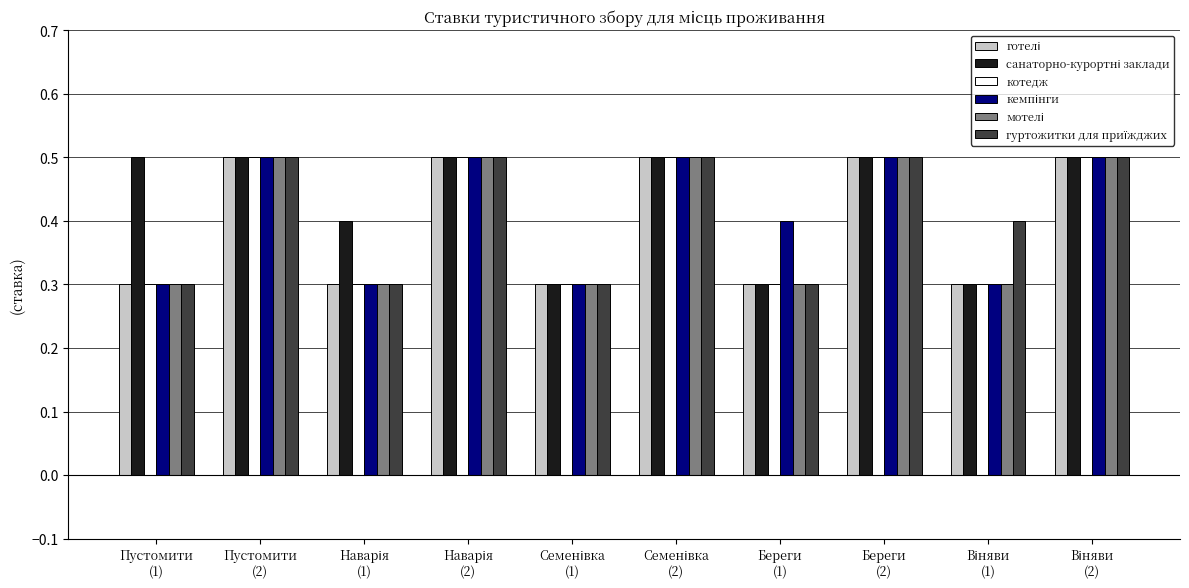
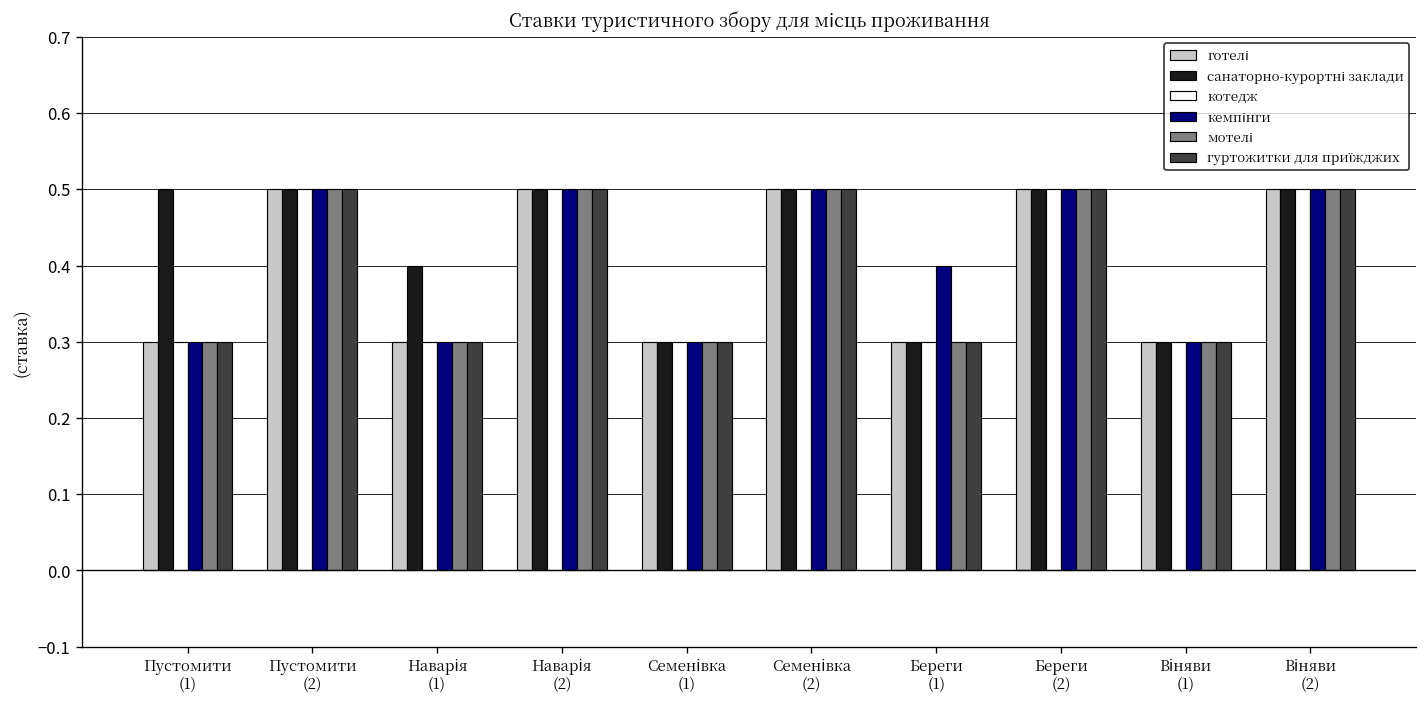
гуртожитки для приїжджих, Віняви (1): 0.4 -> 0.3
